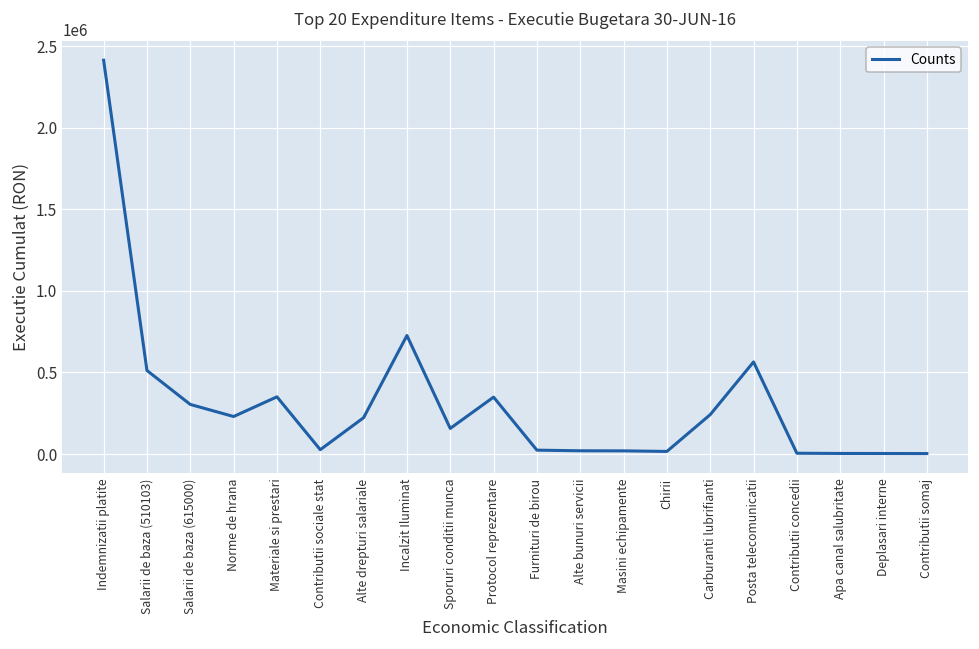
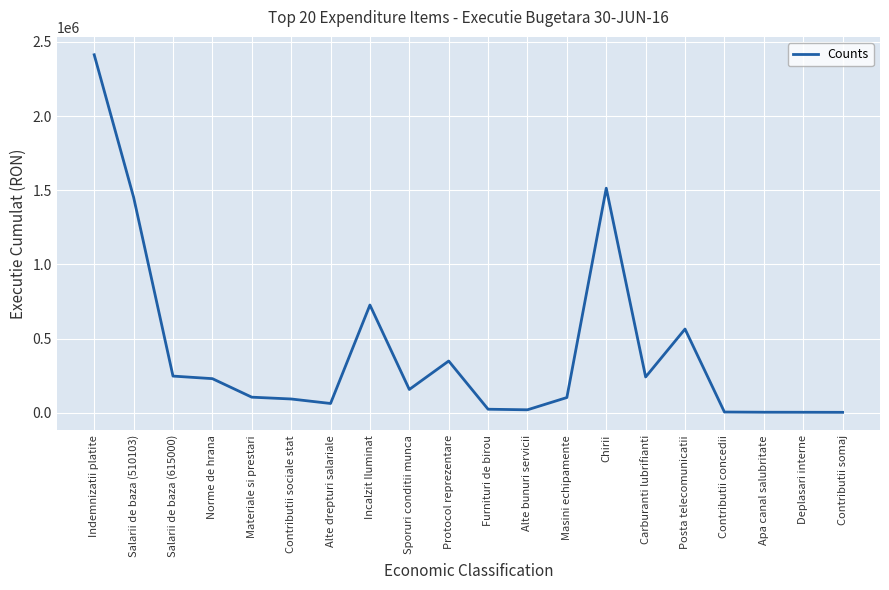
Salarii de baza (510103): 510000 -> 1450000
Salarii de baza (615000): 300000 -> 250000
Materiale si prestari: 350000 -> 110000
Contributii sociale stat: 30000 -> 90000
Alte drepturi salariale: 220000 -> 60000
Masini echipamente: 20000 -> 100000
Chirii: 20000 -> 1510000
